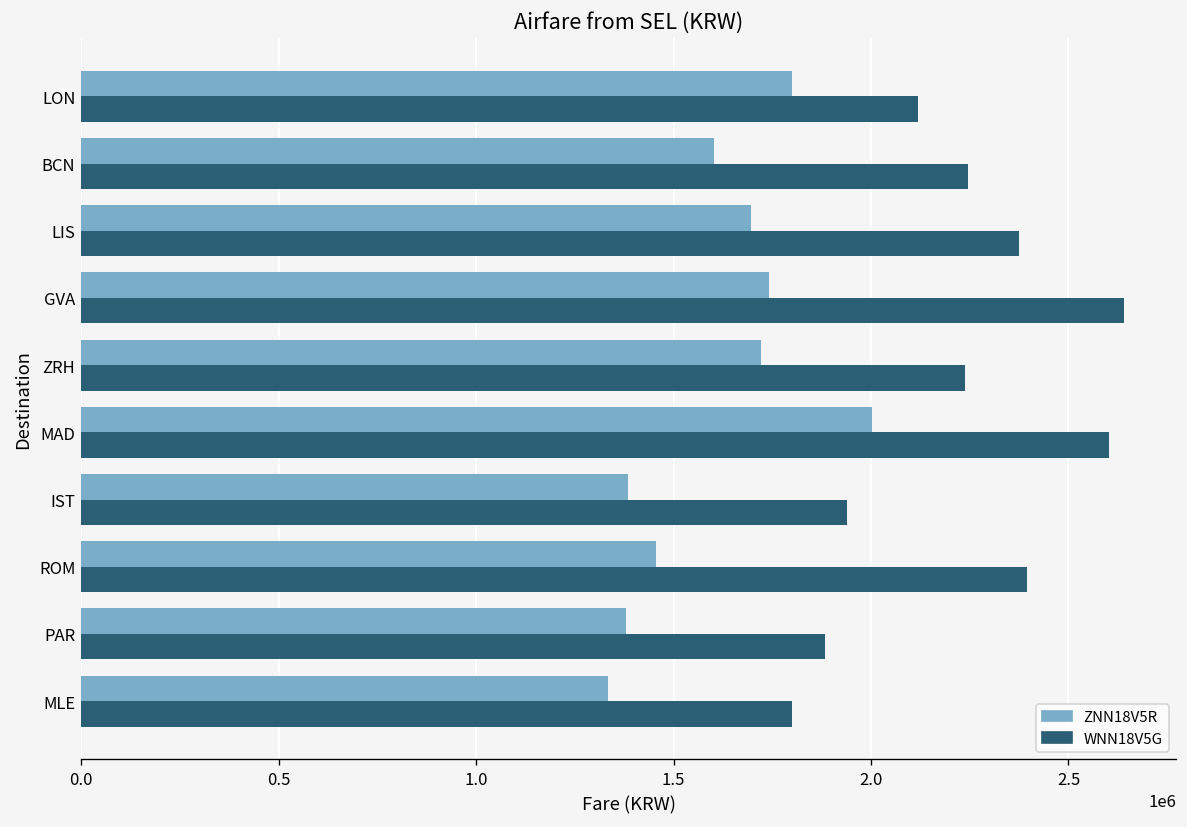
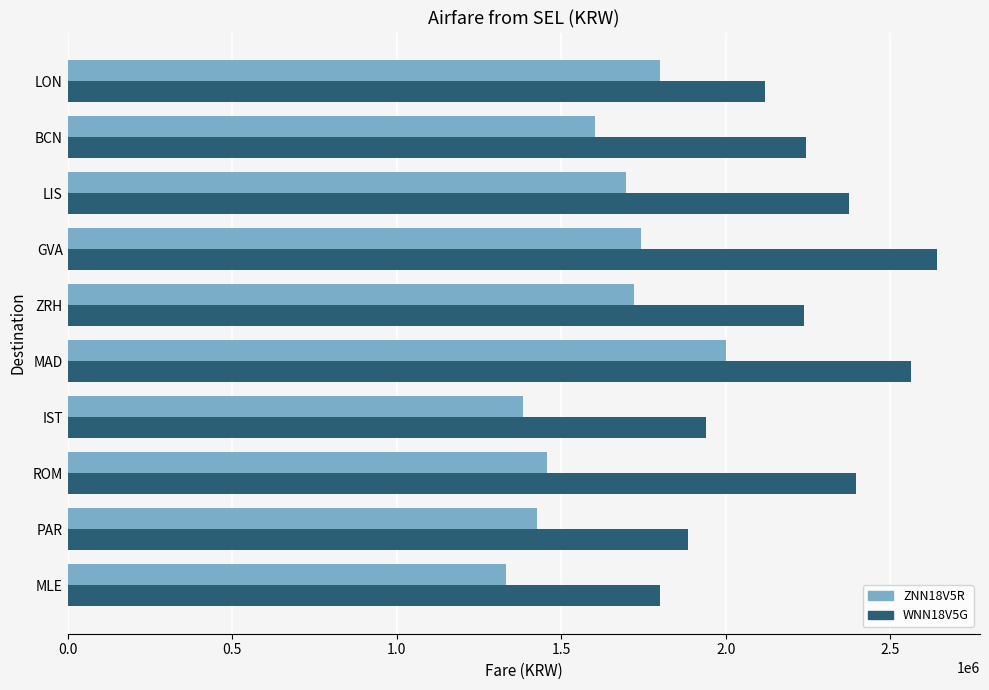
WNN18V5G, MAD: 2600000 -> 2560000
ZNN18V5R, PAR: 1380000 -> 1430000
